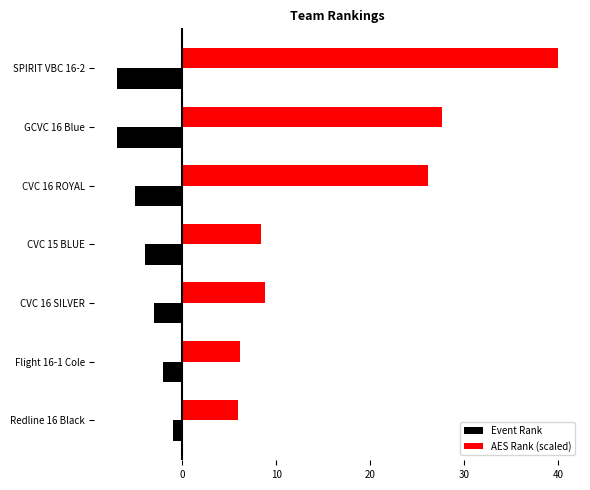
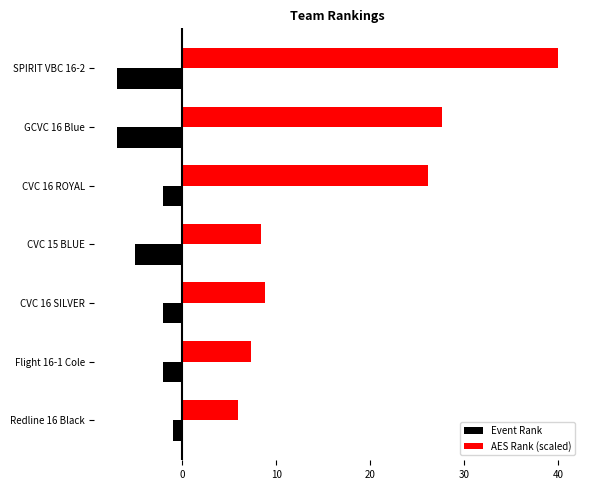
Event Rank, CVC 16 ROYAL: -5 -> -2
Event Rank, CVC 15 BLUE: -4 -> -5
Event Rank, CVC 16 SILVER: -3 -> -2
AES Rank (scaled), Flight 16-1 Cole: 6 -> 7
